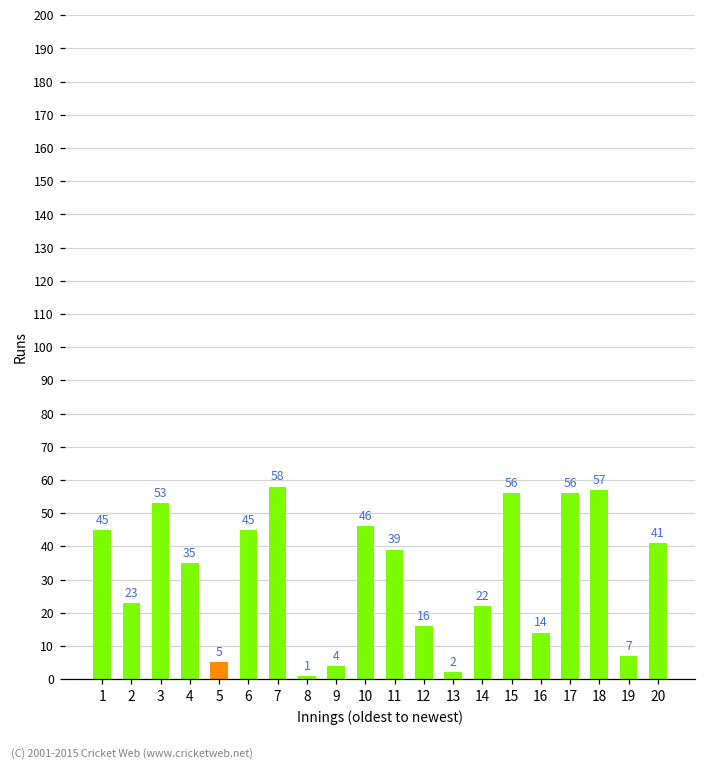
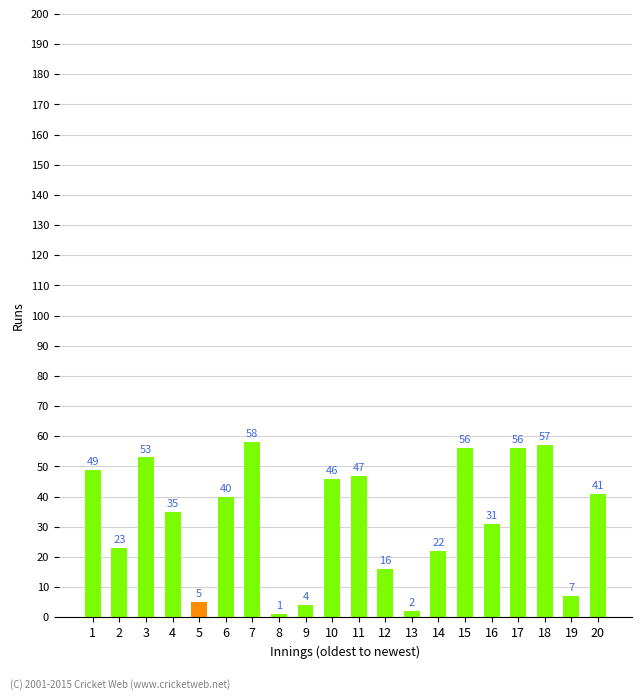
1: 45 -> 49
6: 45 -> 40
11: 39 -> 47
16: 14 -> 31
